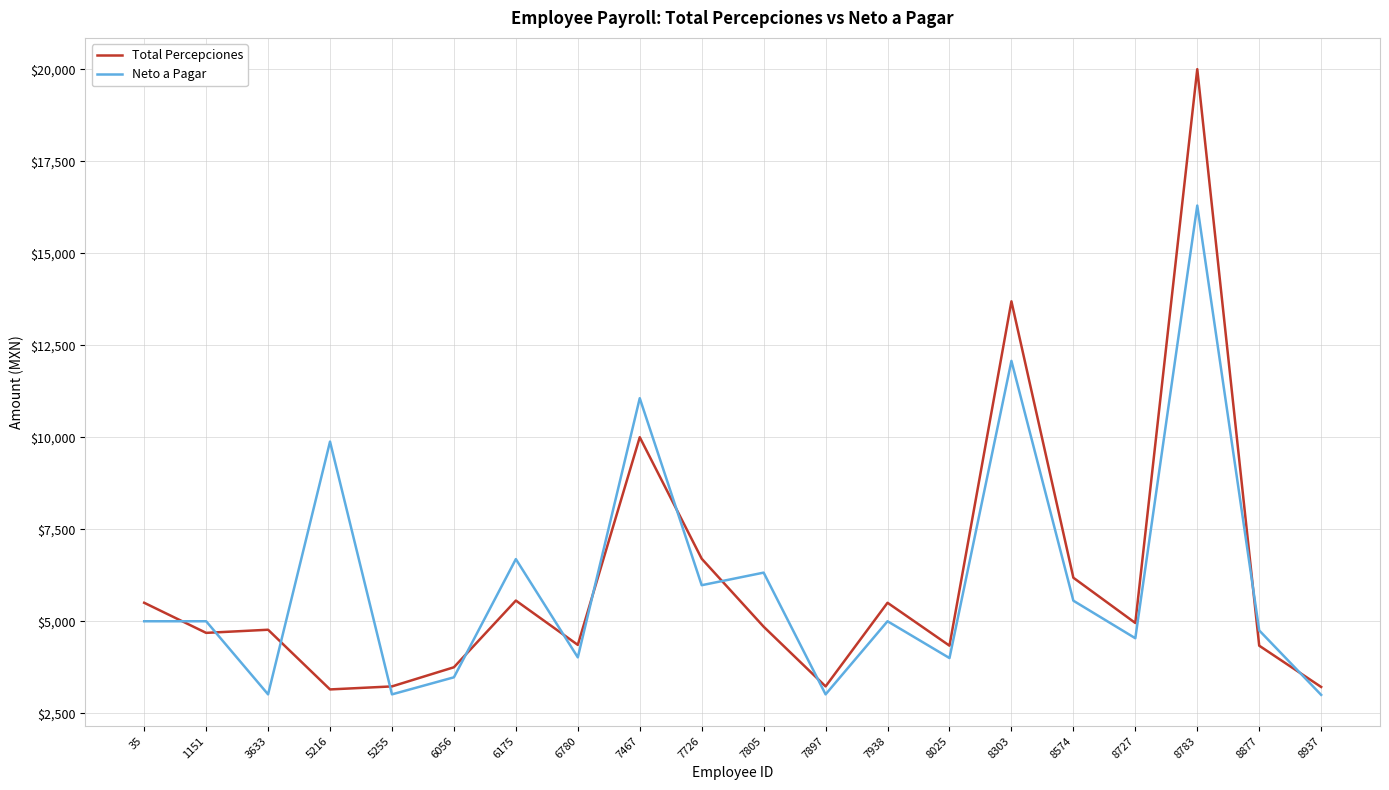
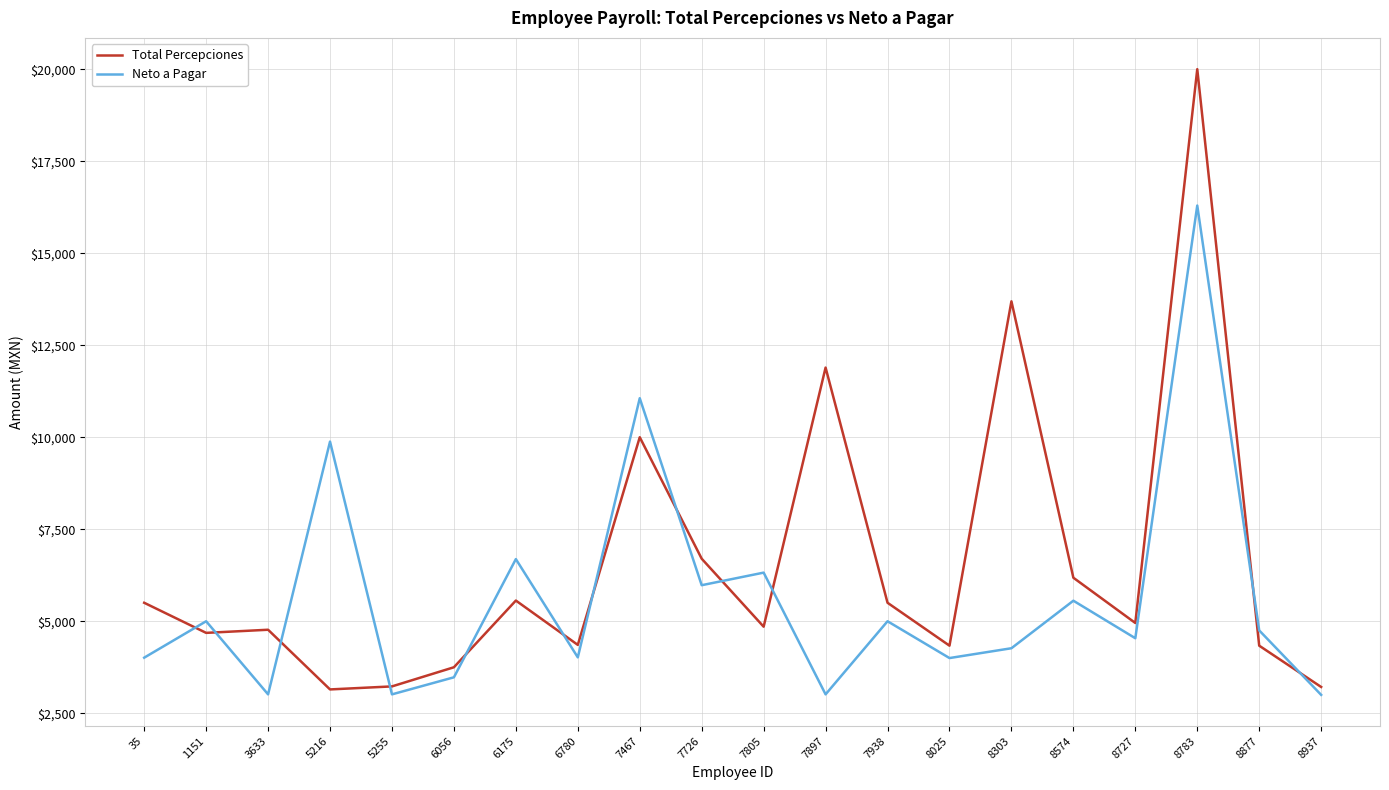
Neto a Pagar, 35: $5,000 -> $4,000
Total Percepciones, 7897: $3,200 -> $11,900
Neto a Pagar, 8303: $12,100 -> $4,300
